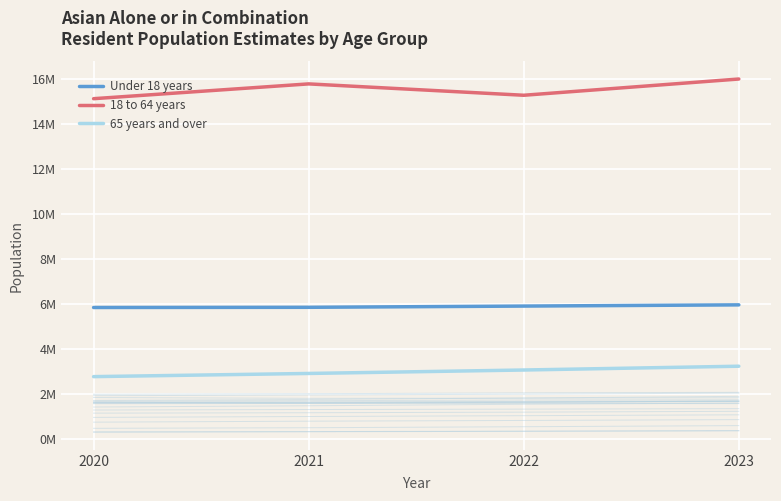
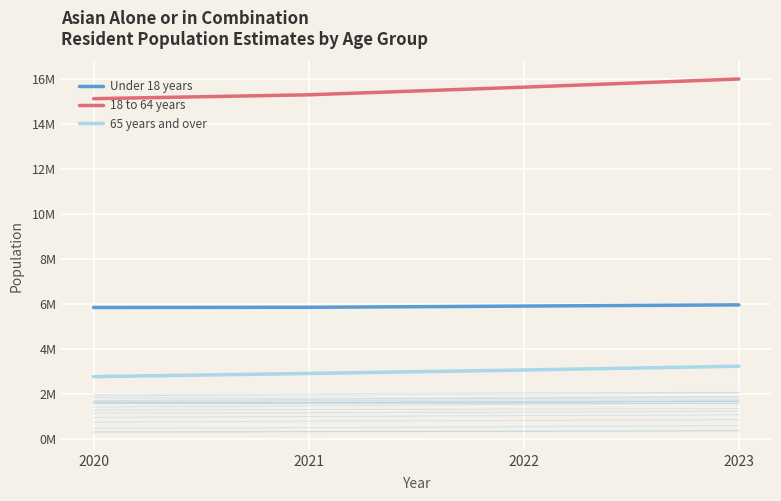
18 to 64 years, 2021: 15800000 -> 15300000
18 to 64 years, 2022: 15300000 -> 15700000
